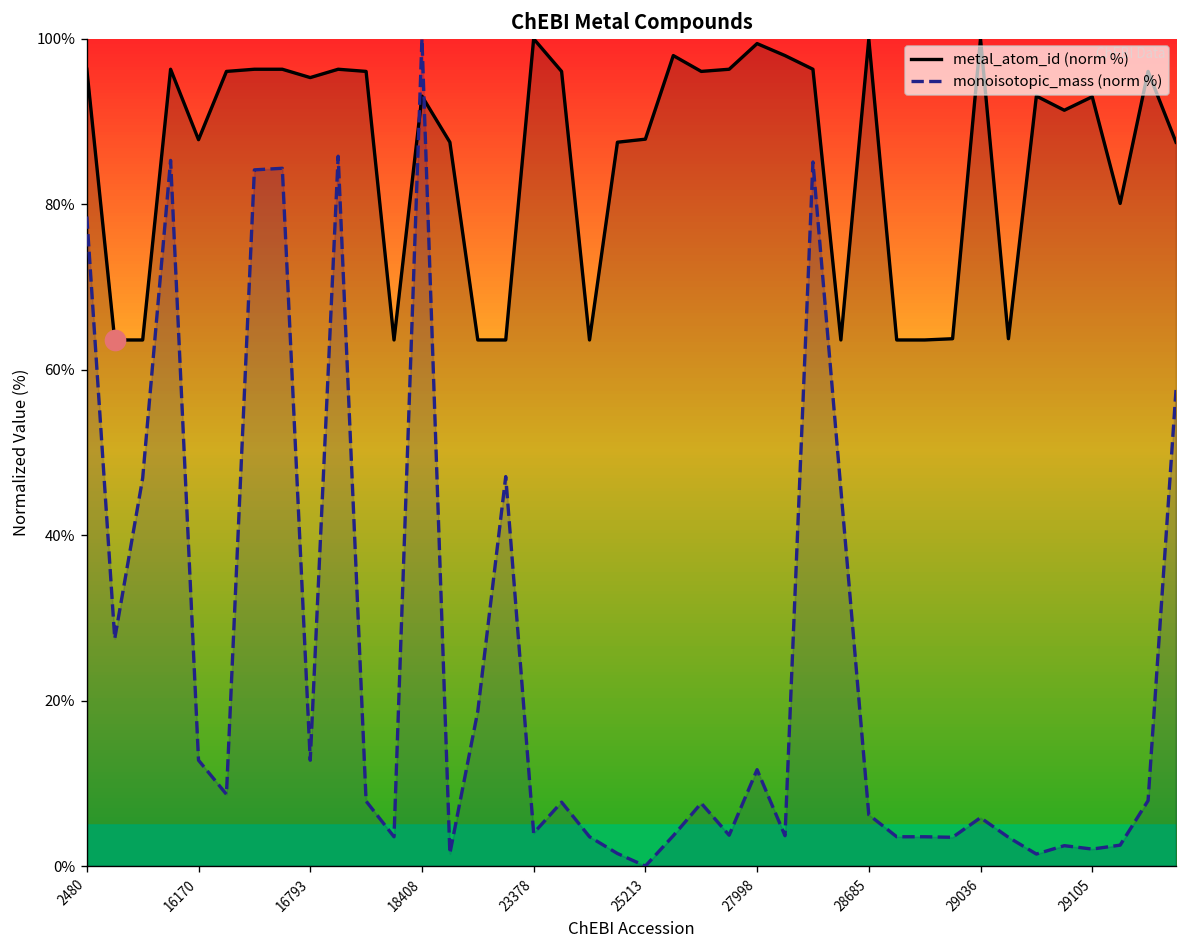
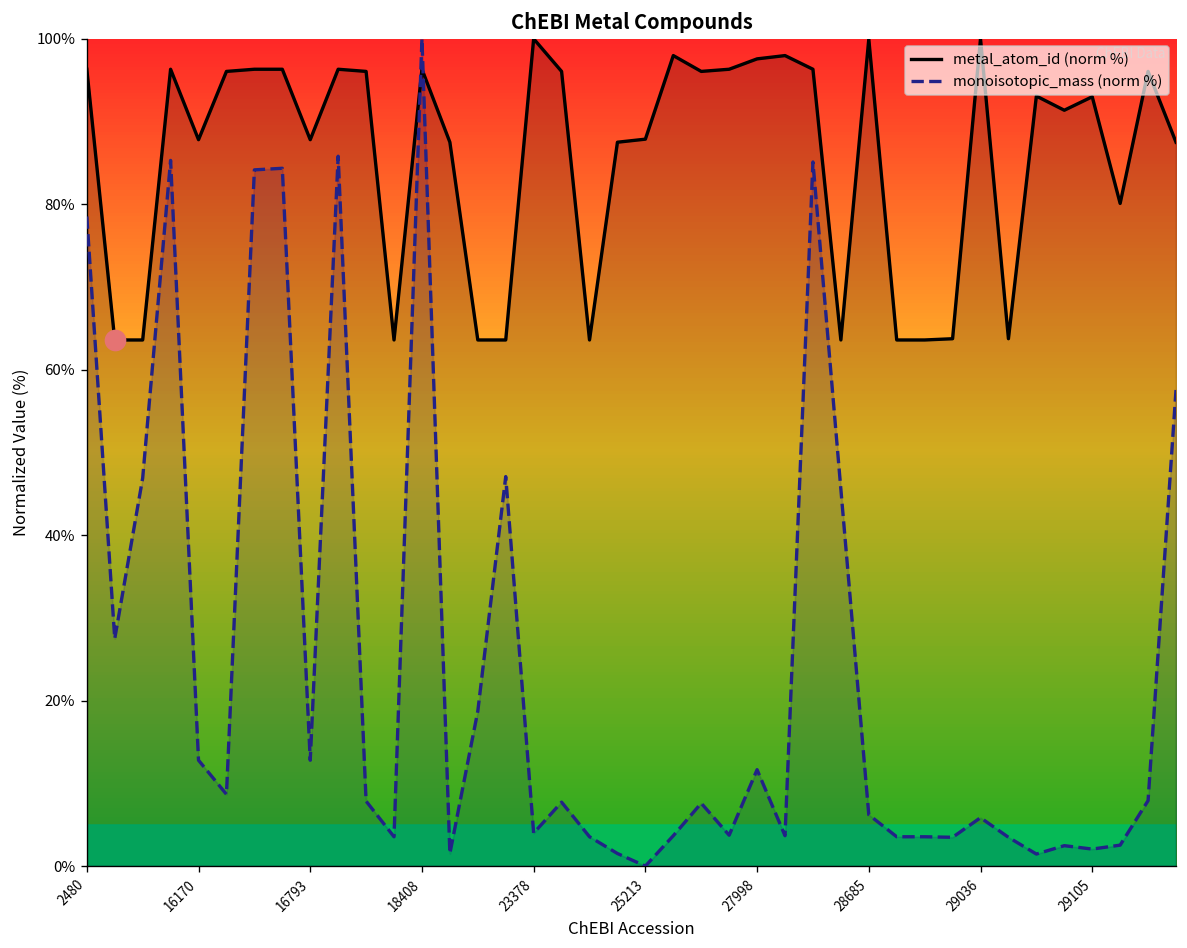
metal_atom_id (norm %), 16793: 95% -> 88%
metal_atom_id (norm %), 18408: 93% -> 96%
metal_atom_id (norm %), 27998: 99% -> 98%
